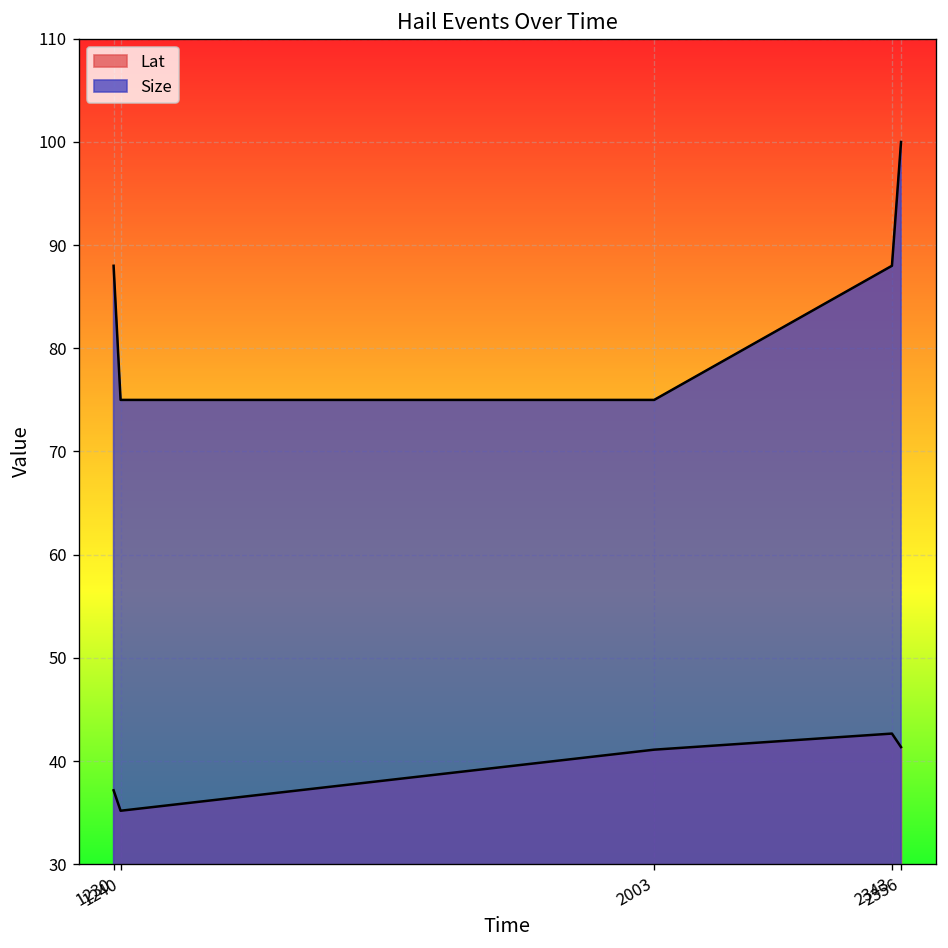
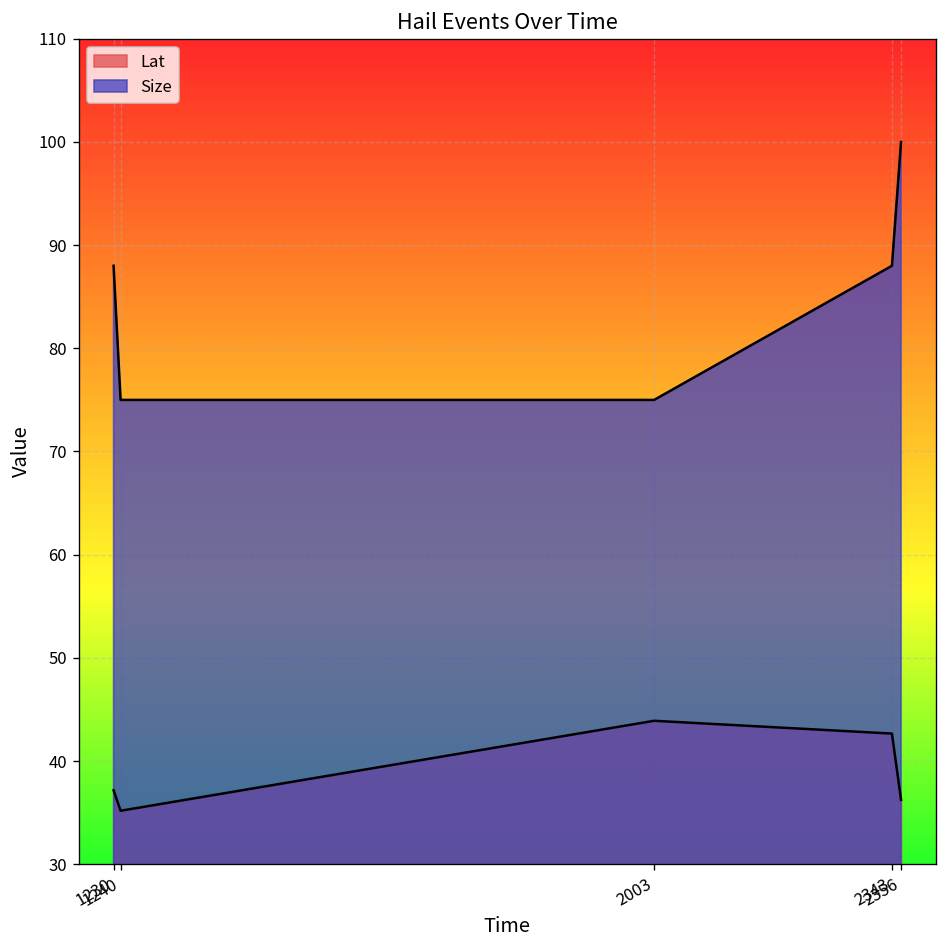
Lat, 2003: 41 -> 44
Lat, 2356: 41 -> 36
